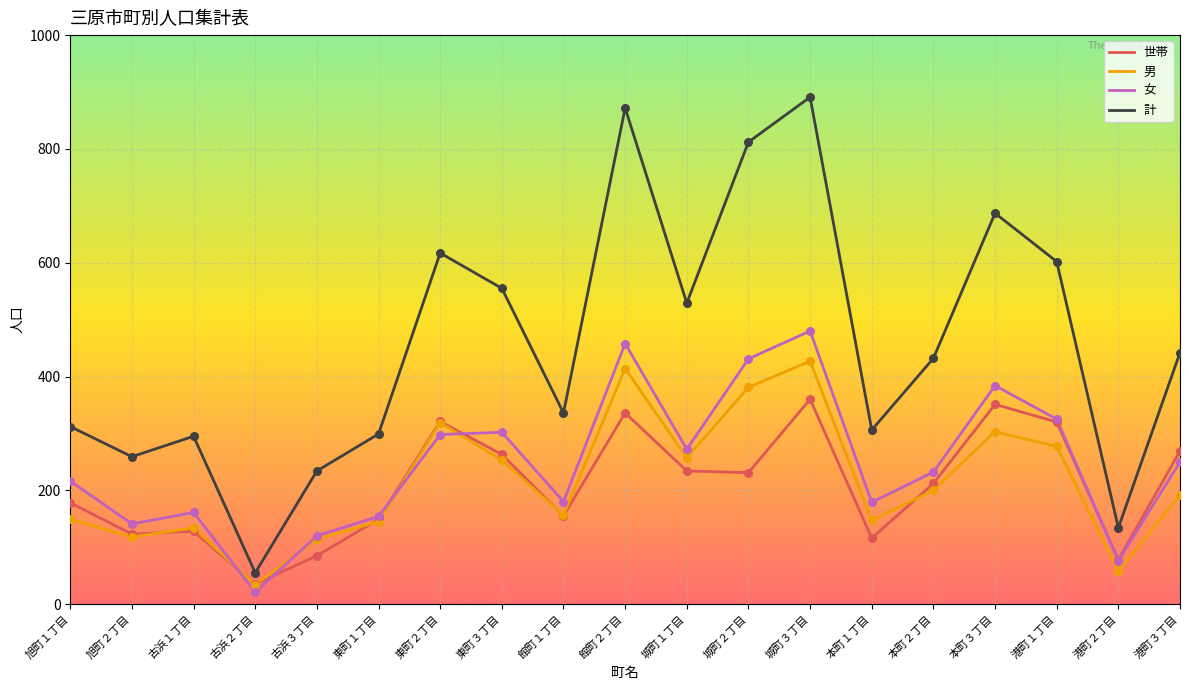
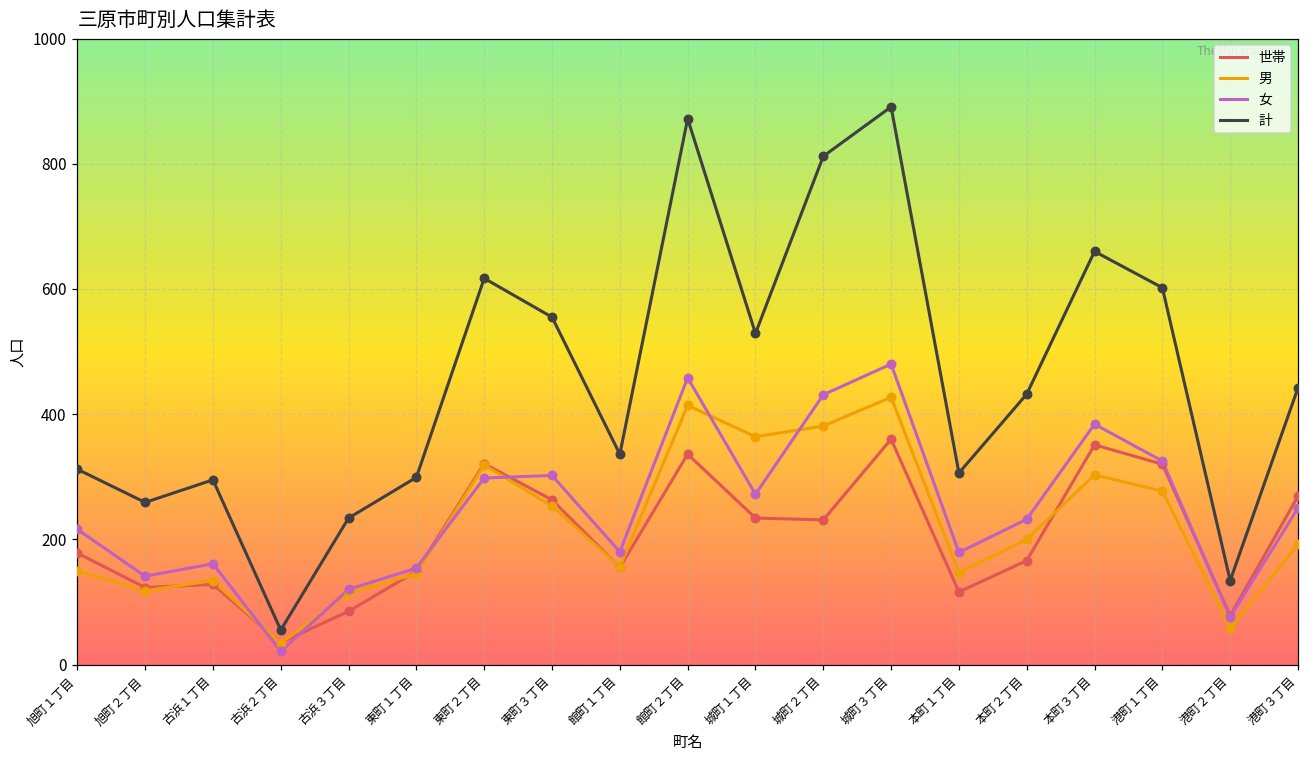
男, 城町１丁目: 260 -> 360
世帯, 本町２丁目: 210 -> 170
計, 本町３丁目: 690 -> 660
